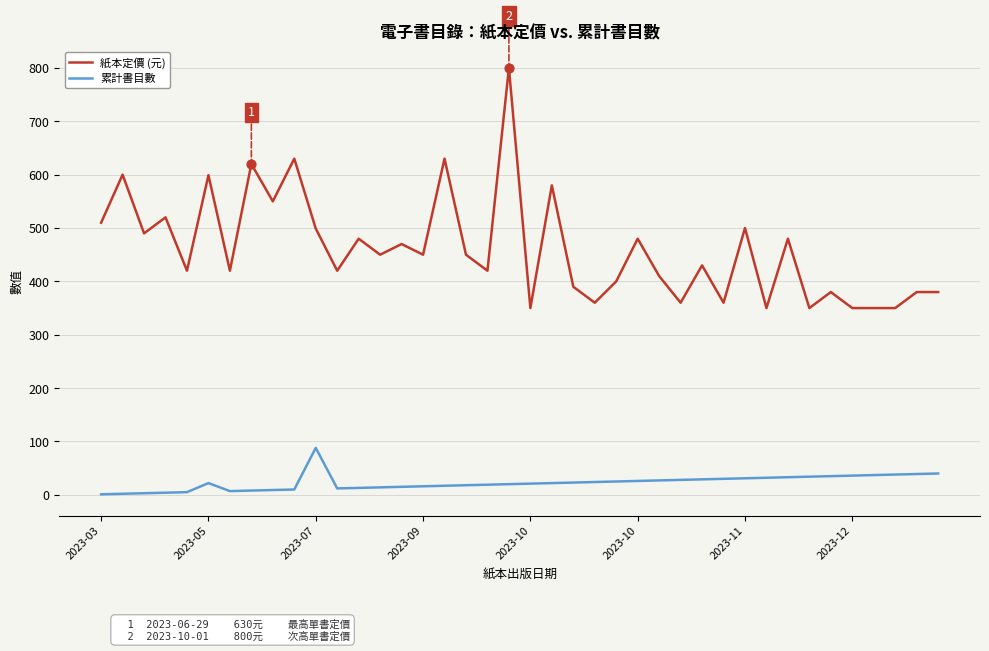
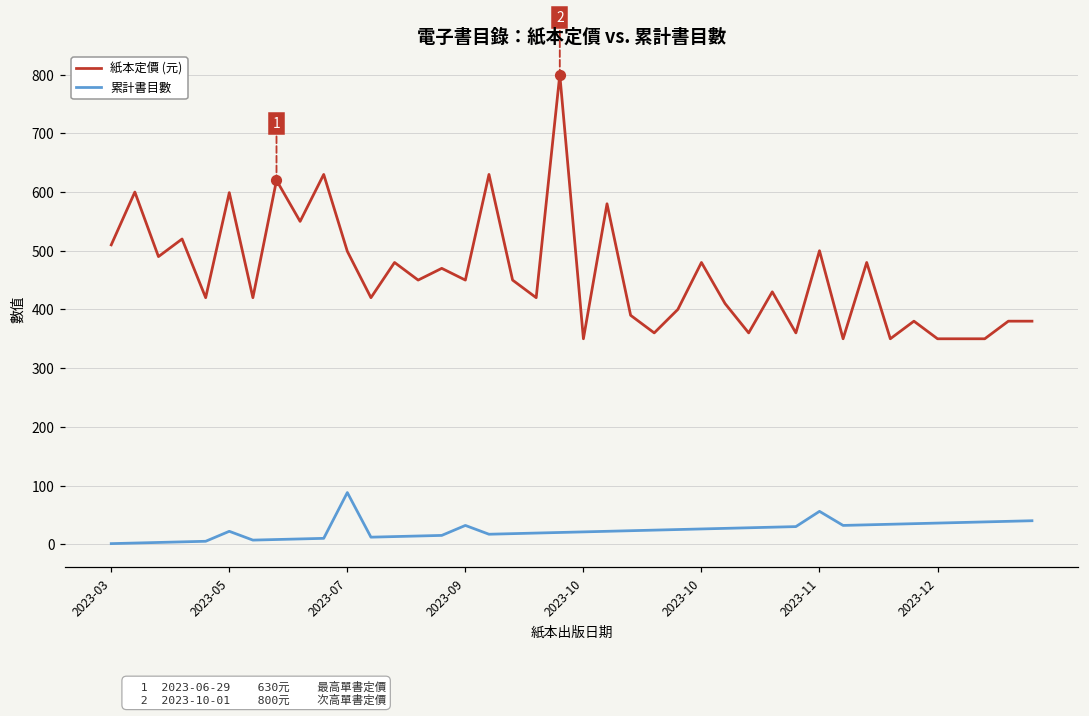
累計書目數, 2023-09: 20 -> 30
累計書目數, 2023-11: 30 -> 60
